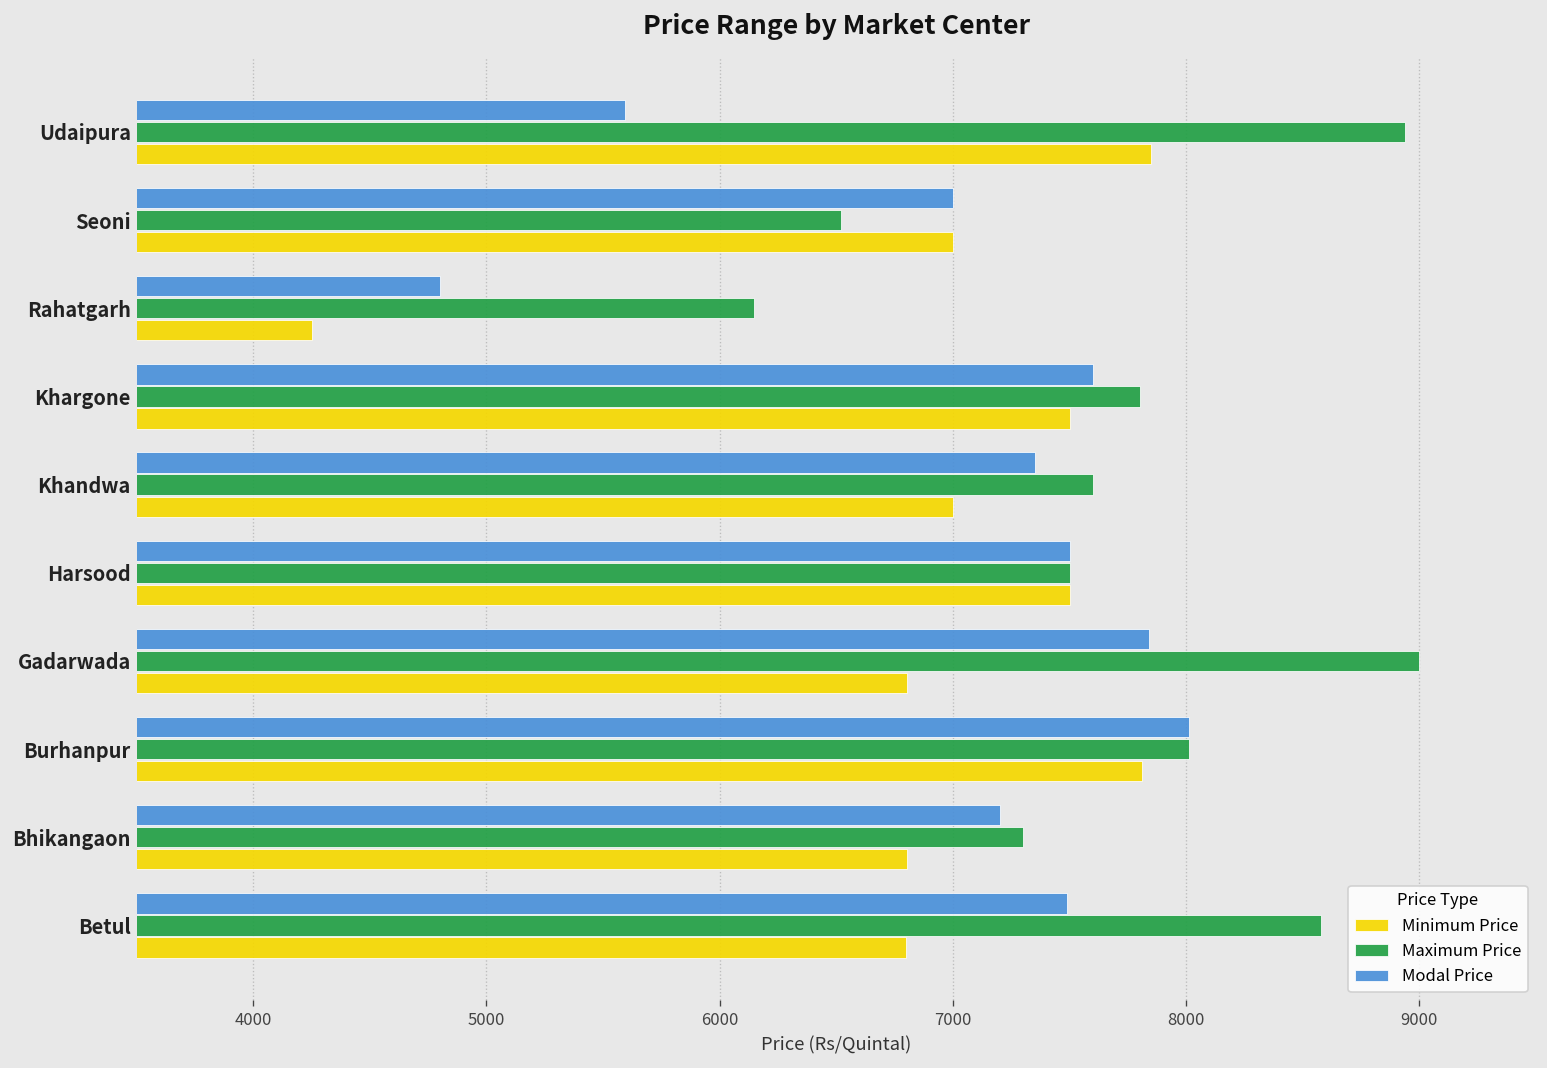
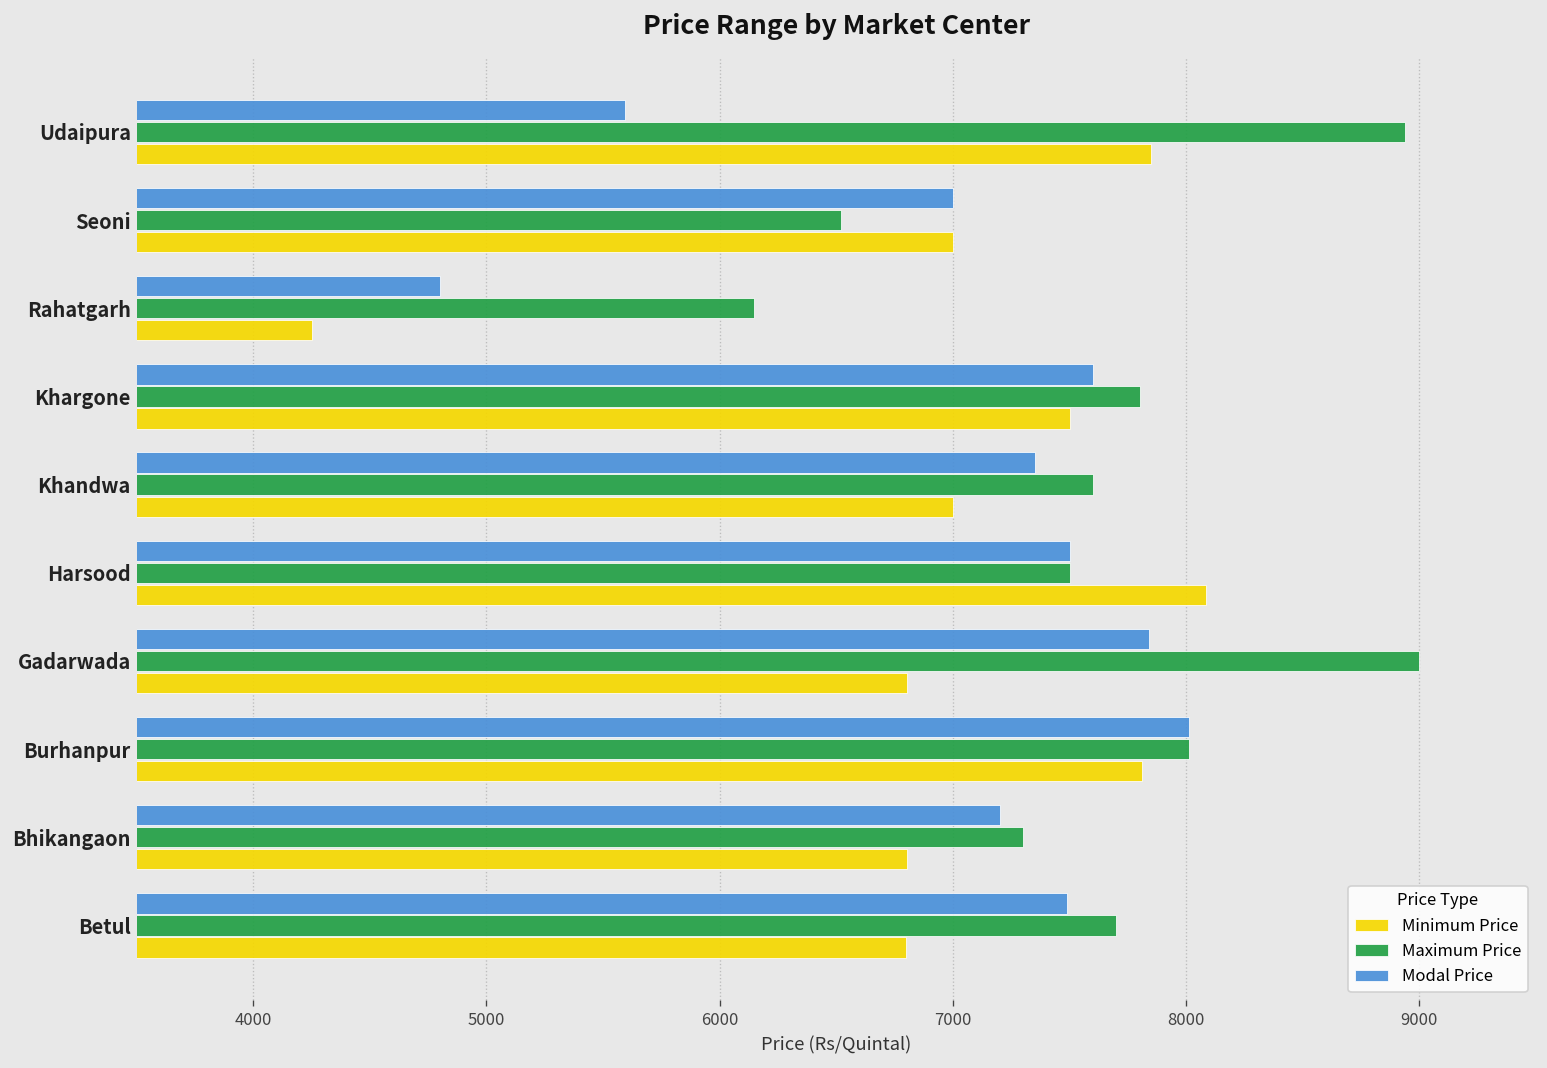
Minimum Price, Harsood: 7500 -> 8090
Maximum Price, Betul: 8580 -> 7700
